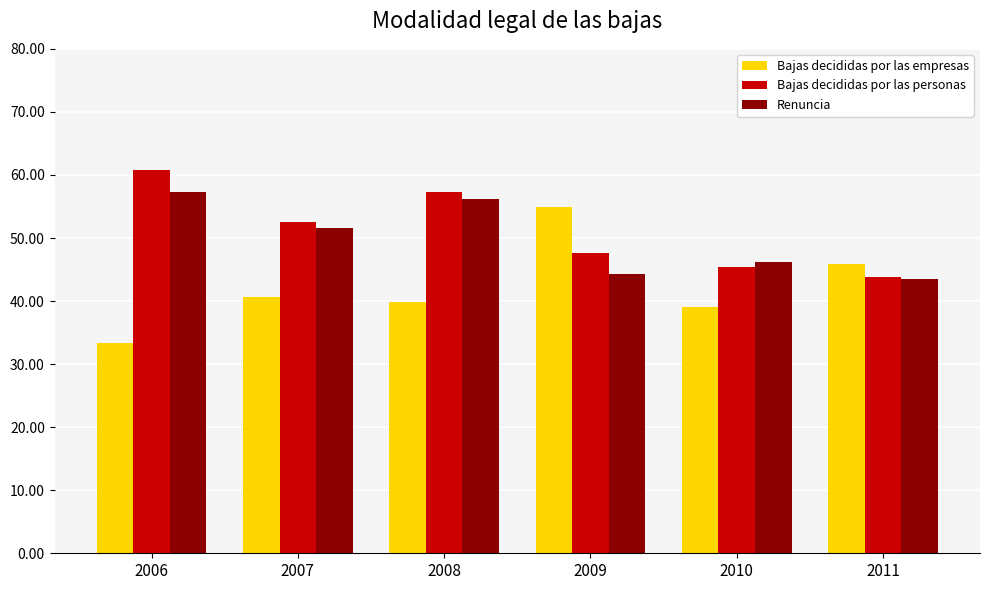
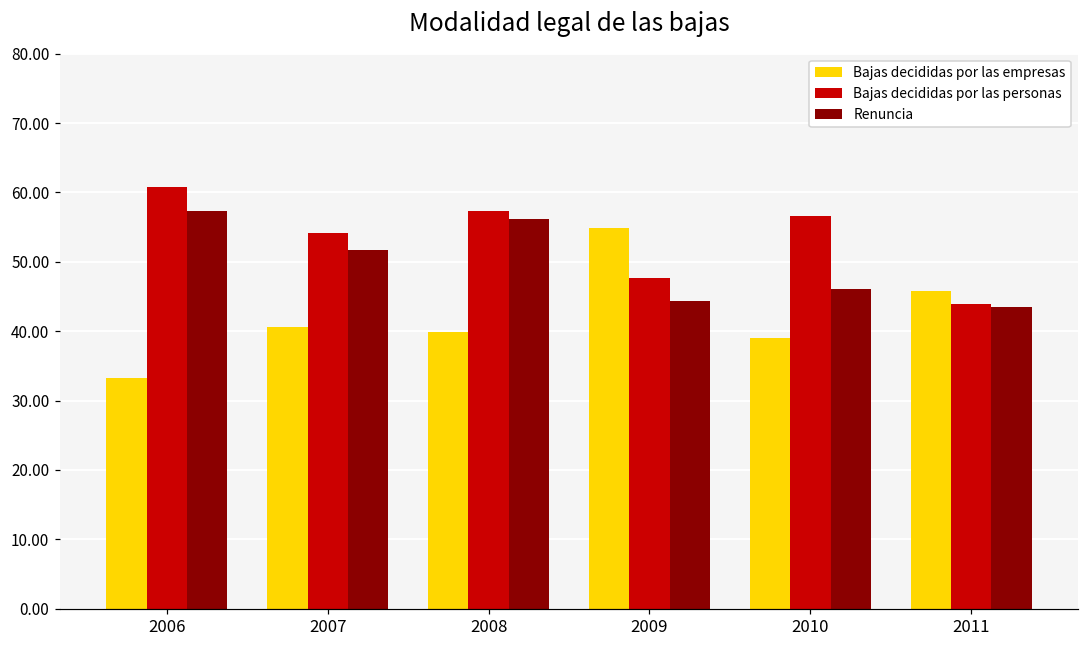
Bajas decididas por las personas, 2007: 53 -> 54
Bajas decididas por las personas, 2010: 45 -> 57
